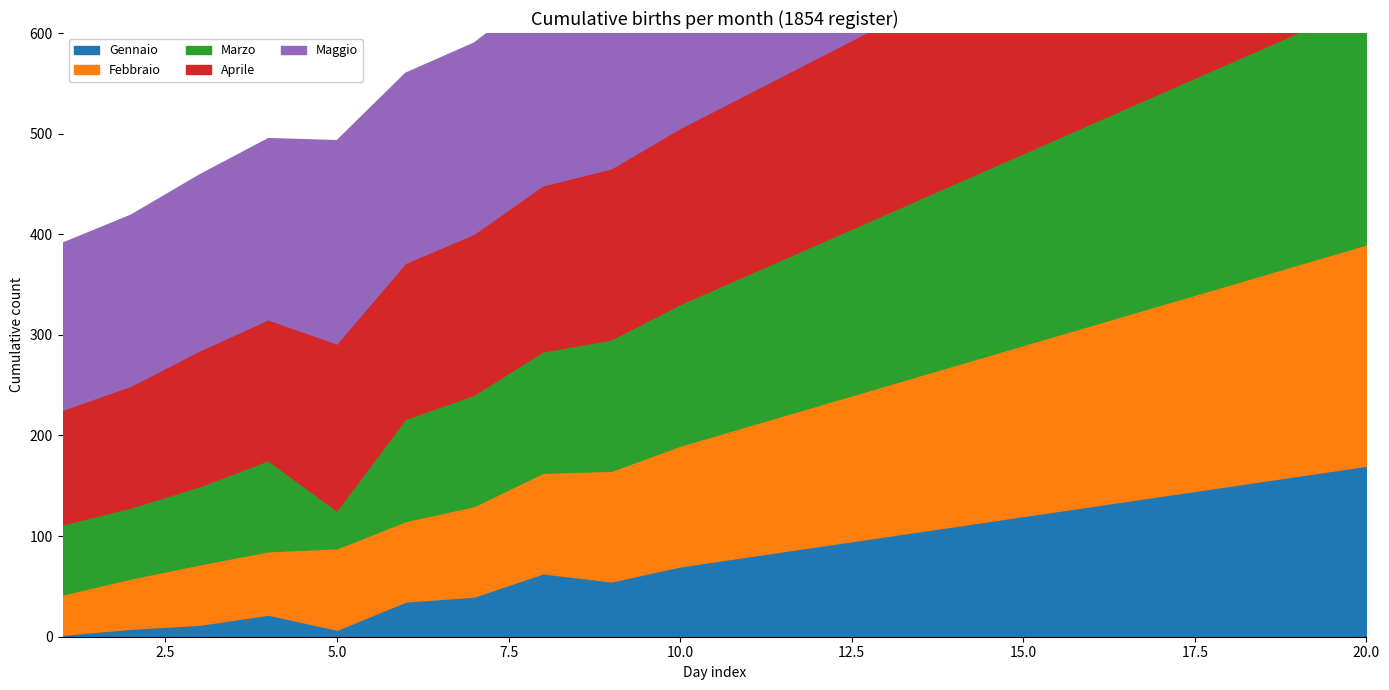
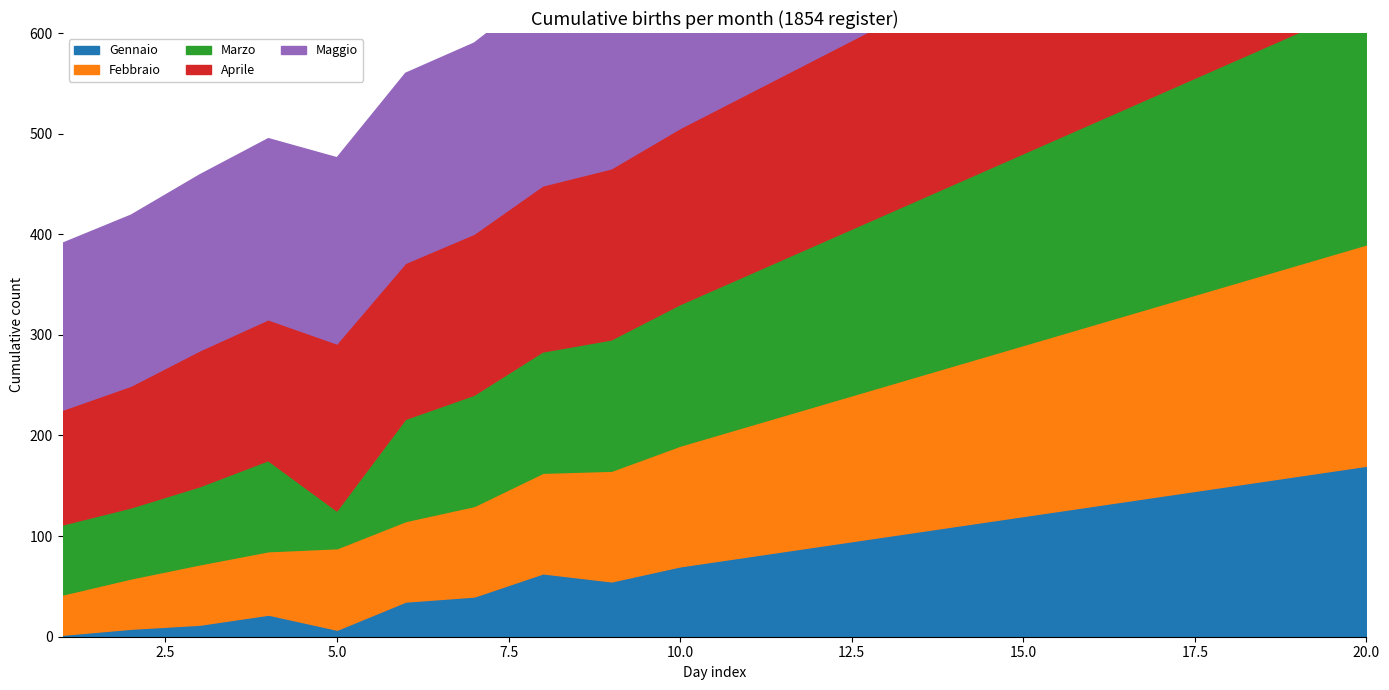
Maggio, 5.0: 202 -> 185
